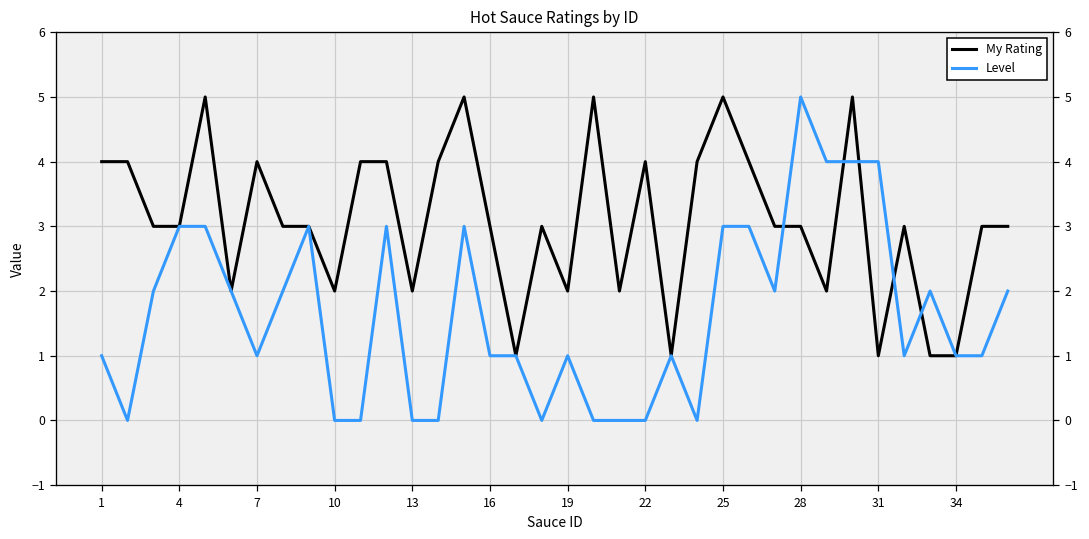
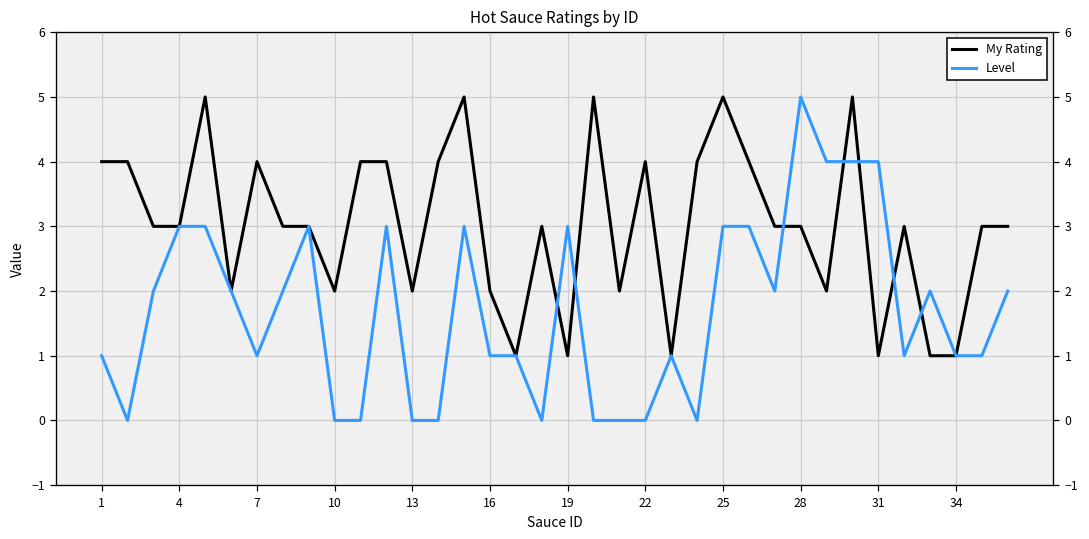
My Rating, 16: 3 -> 2
My Rating, 19: 2 -> 1
Level, 19: 1 -> 3
